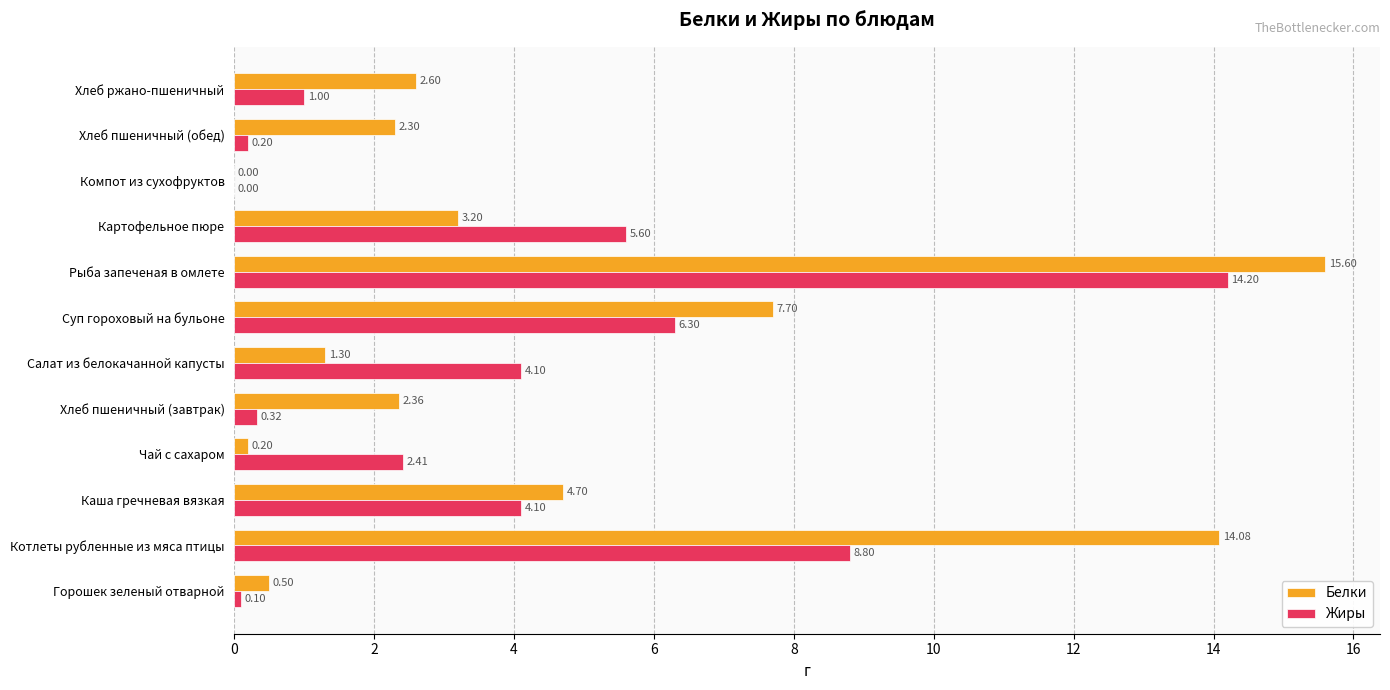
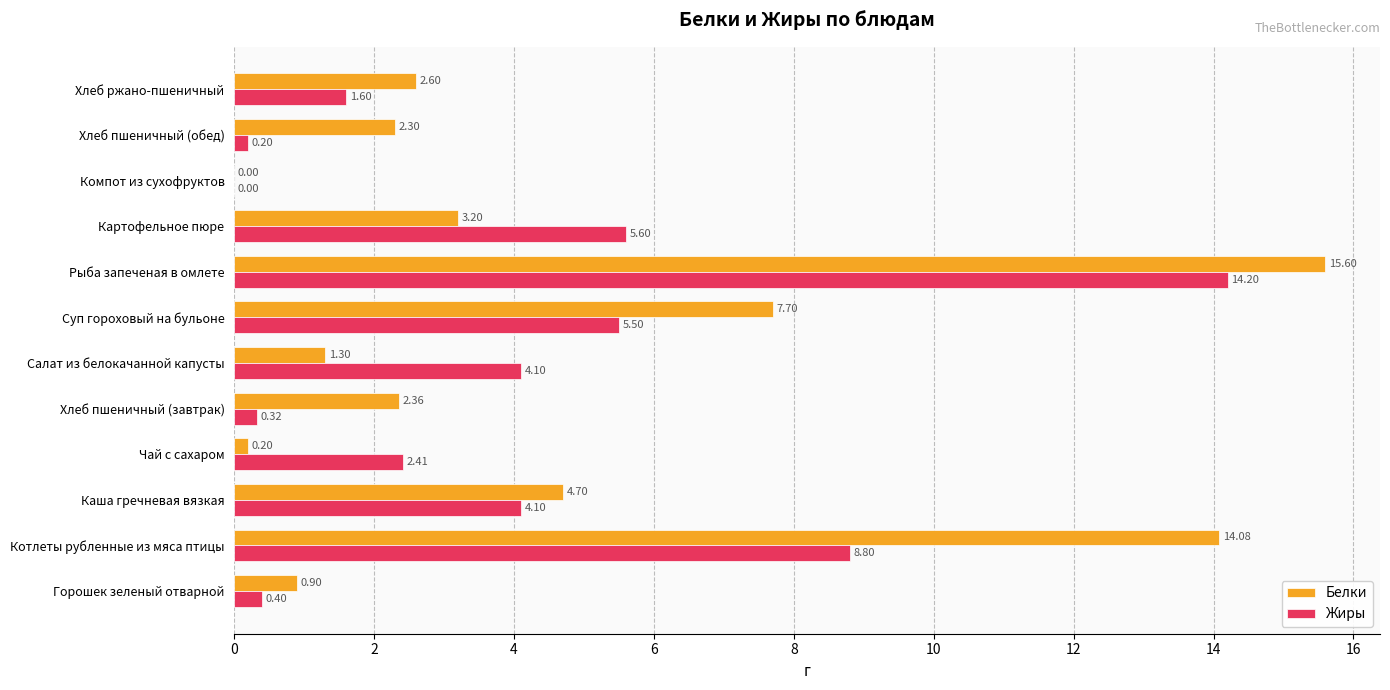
Жиры, Хлеб ржано-пшеничный: 1.00 -> 1.60
Жиры, Суп гороховый на бульоне: 6.30 -> 5.50
Белки, Горошек зеленый отварной: 0.50 -> 0.90
Жиры, Горошек зеленый отварной: 0.10 -> 0.40
